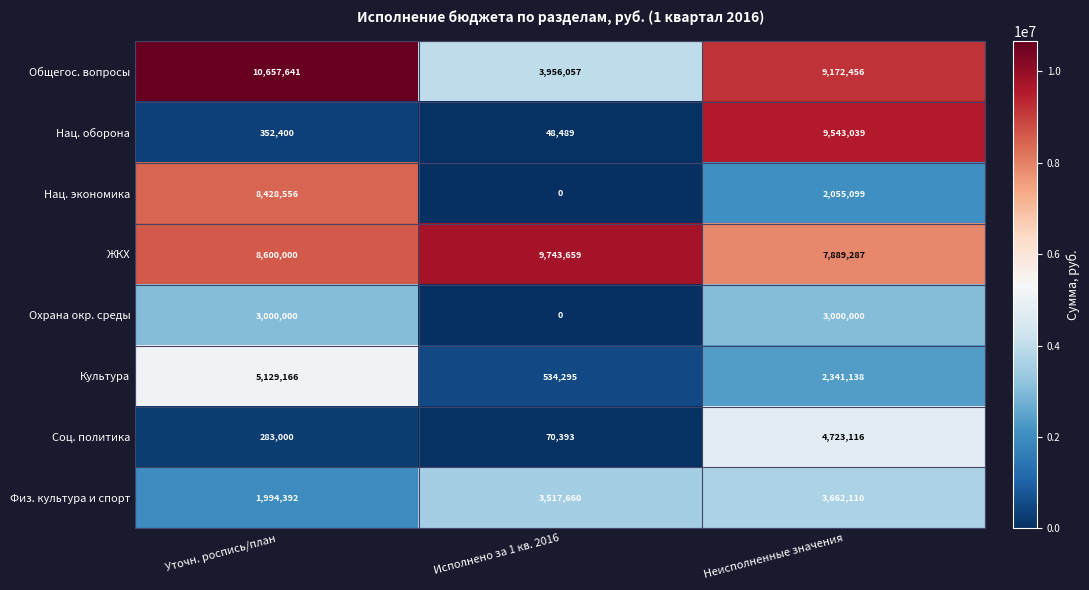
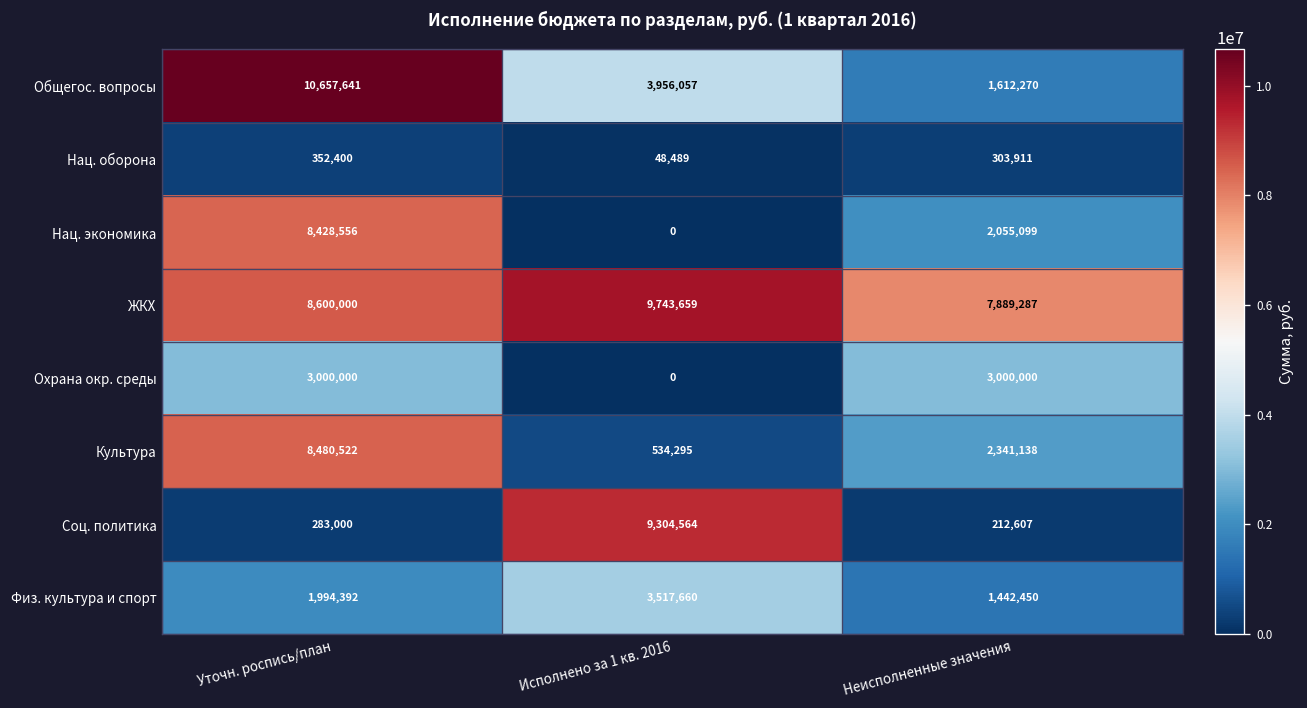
Общегос. вопросы, Неисполненные значения: 9,172,456 -> 1,612,270
Нац. оборона, Неисполненные значения: 9,543,039 -> 303,911
Культура, Уточн. роспись/план: 5,129,166 -> 8,480,522
Соц. политика, Исполнено за 1 кв. 2016: 70,393 -> 9,304,564
Соц. политика, Неисполненные значения: 4,723,116 -> 212,607
Физ. культура и спорт, Неисполненные значения: 3,662,110 -> 1,442,450
